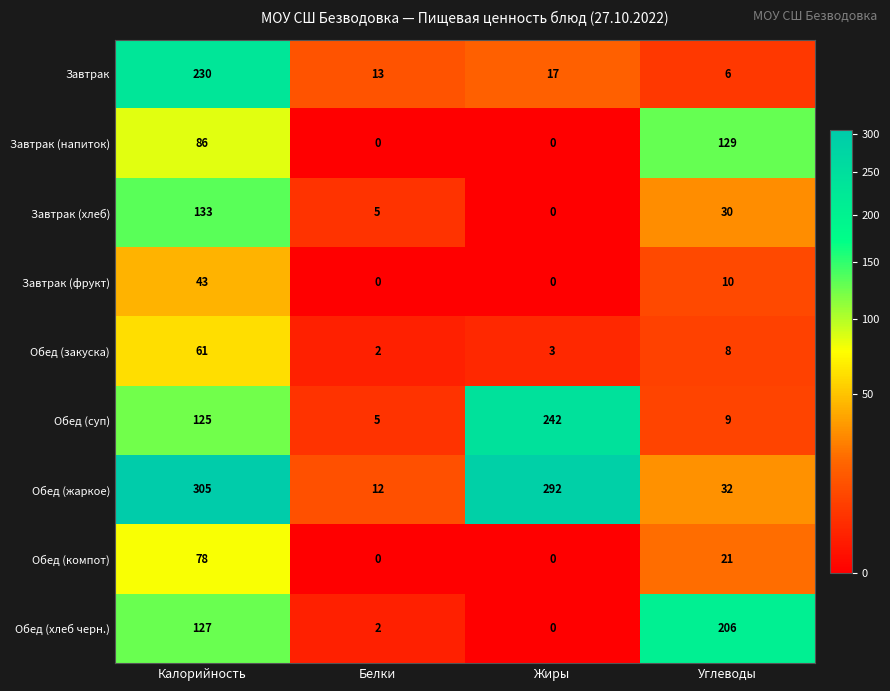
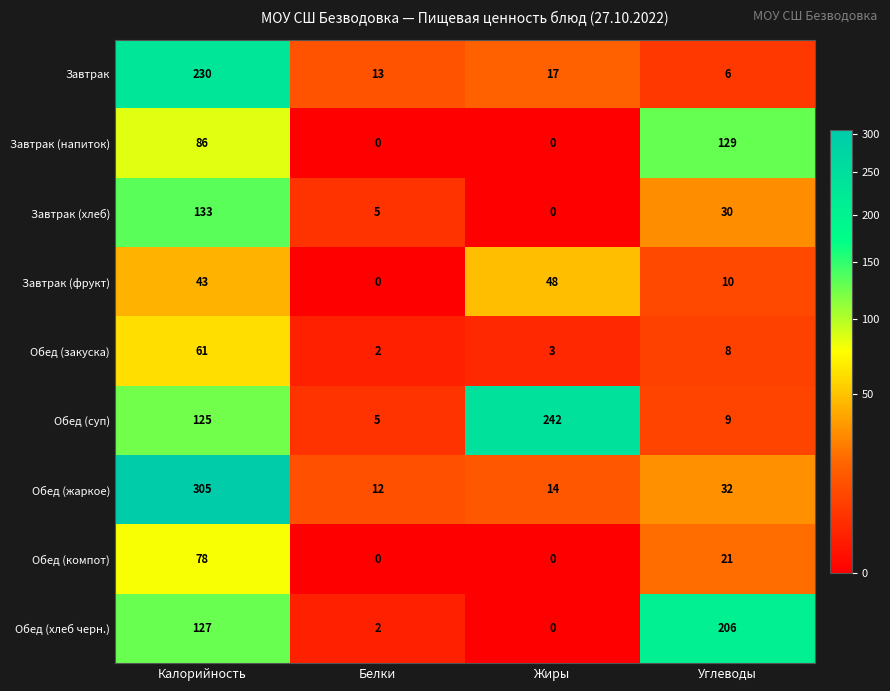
Завтрак (фрукт), Жиры: 0 -> 48
Обед (жаркое), Жиры: 292 -> 14
